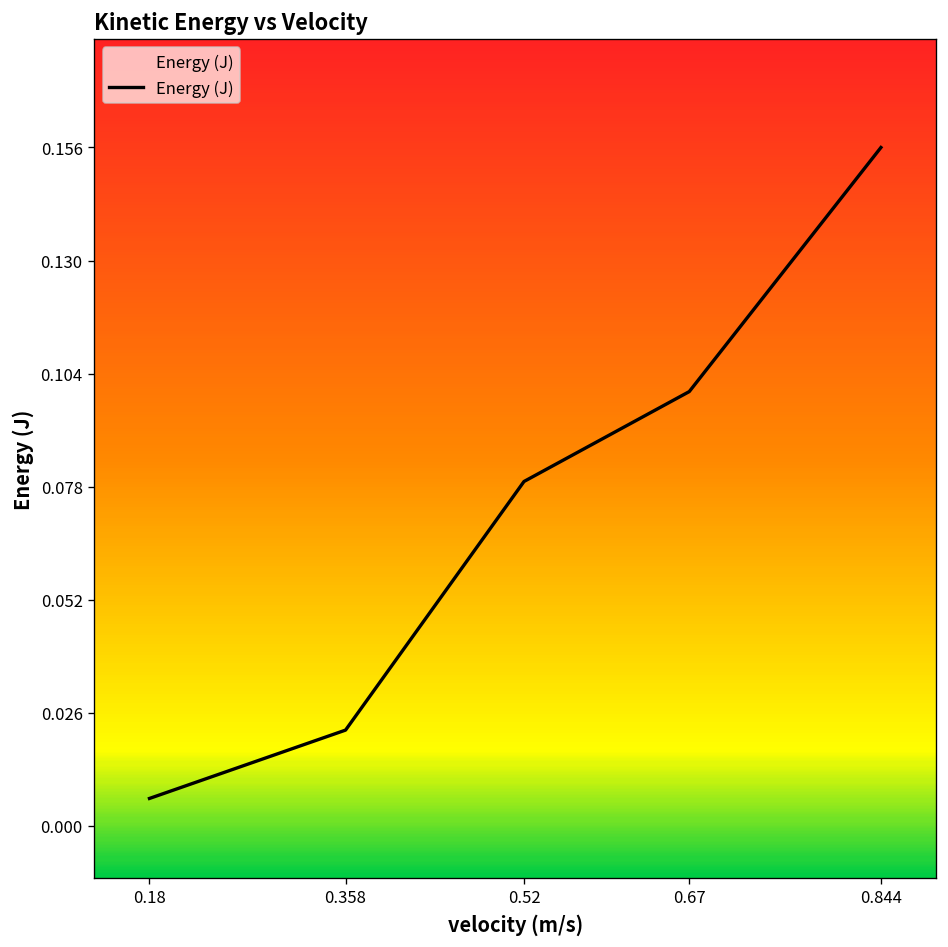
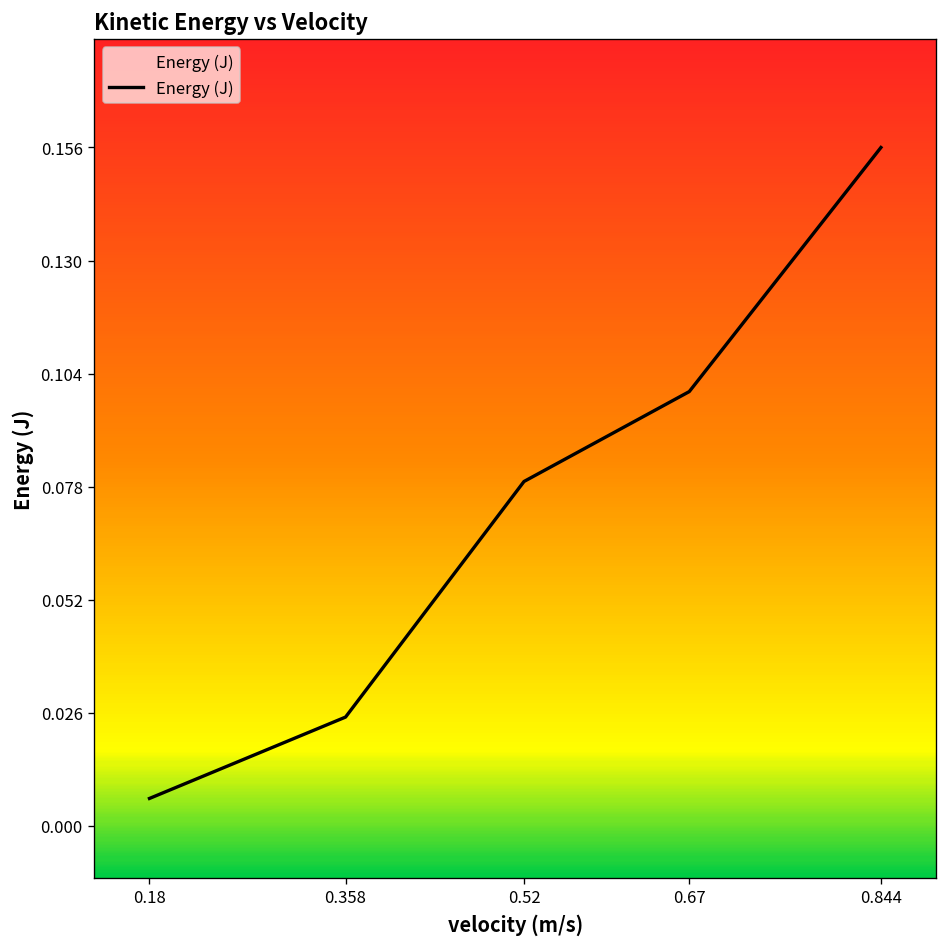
0.358: 0.022 -> 0.025
